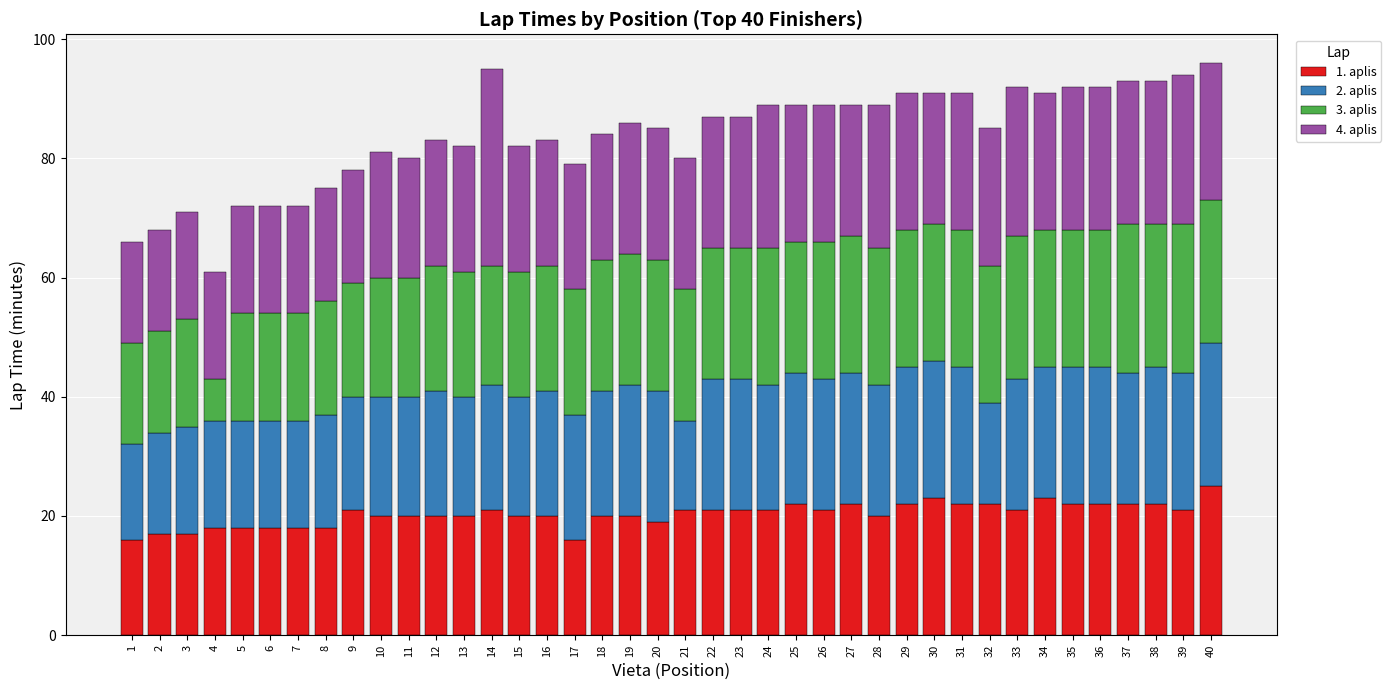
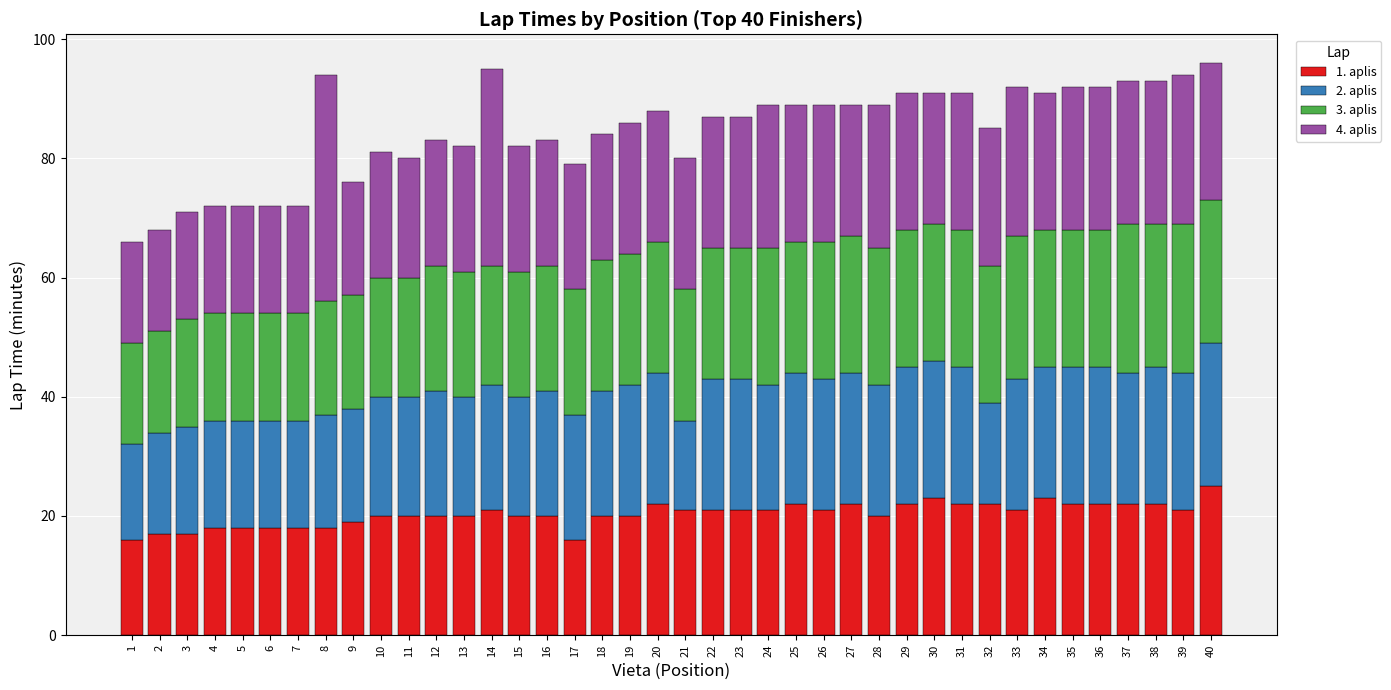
3. aplis, 4: 7 -> 18
4. aplis, 8: 19 -> 38
1. aplis, 9: 21 -> 19
1. aplis, 20: 19 -> 22
